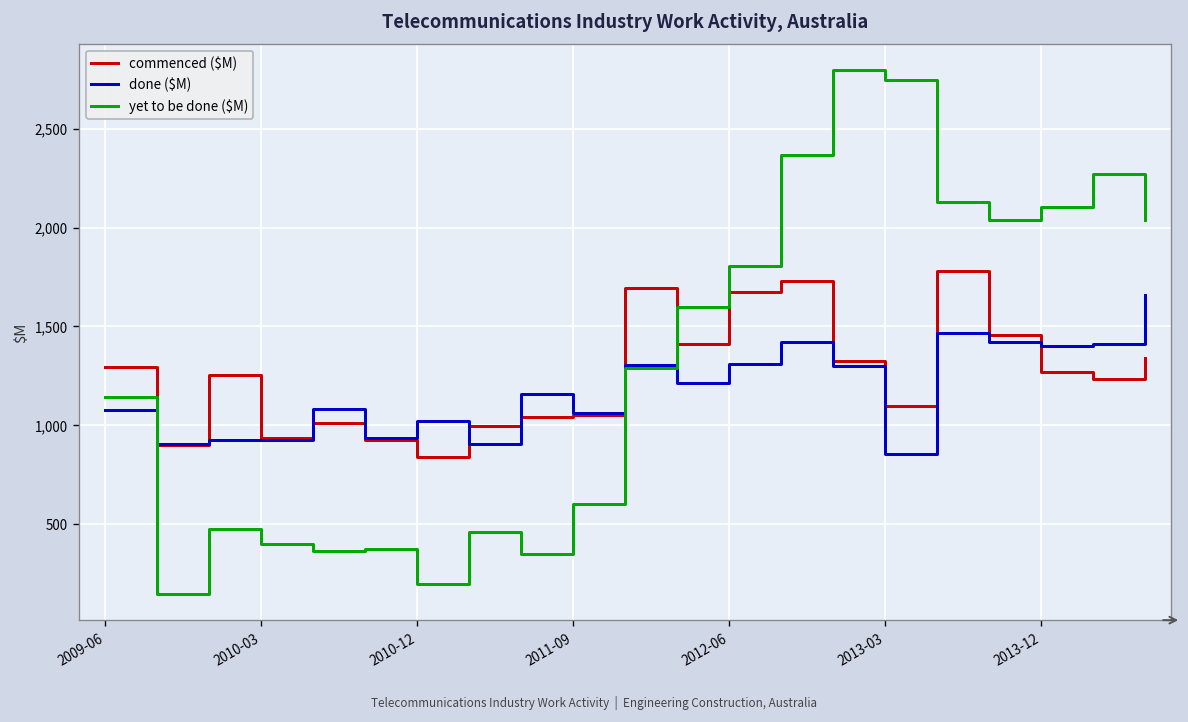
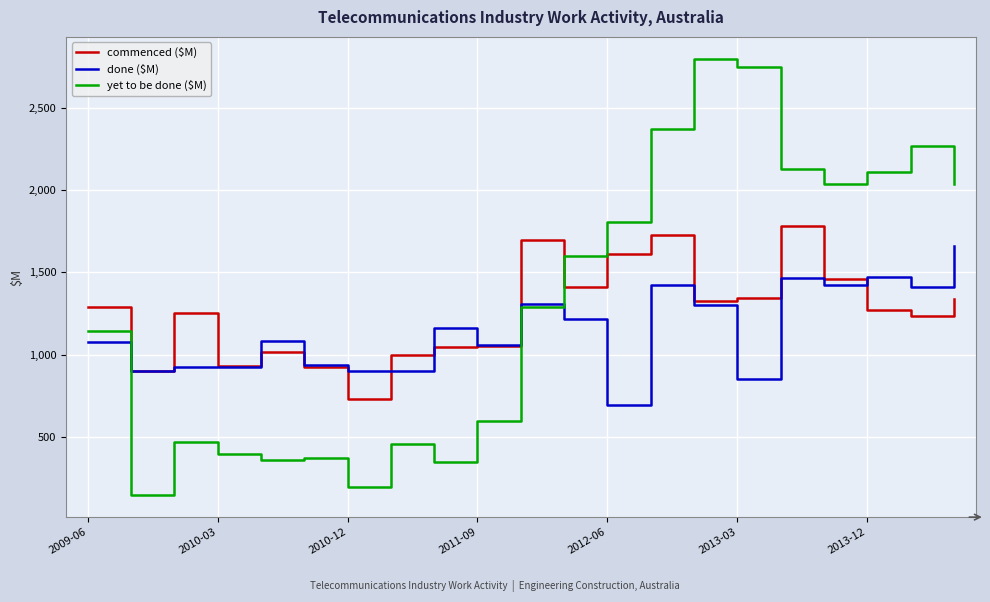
commenced ($M), 2010-12: 840 -> 730
done ($M), 2010-12: 1,020 -> 900
commenced ($M), 2012-06: 1,670 -> 1,610
done ($M), 2012-06: 1,310 -> 690
commenced ($M), 2013-03: 1,100 -> 1,340
done ($M), 2013-12: 1,400 -> 1,470
